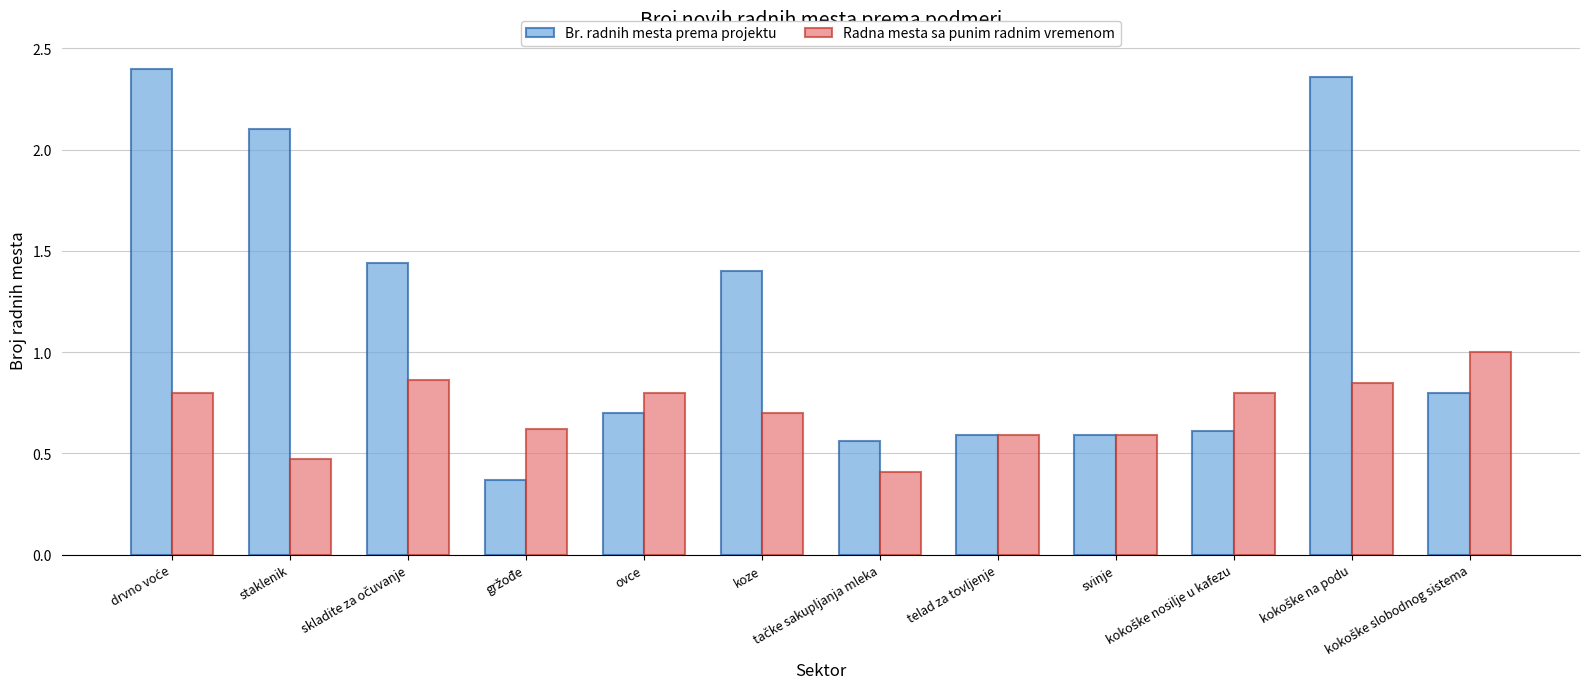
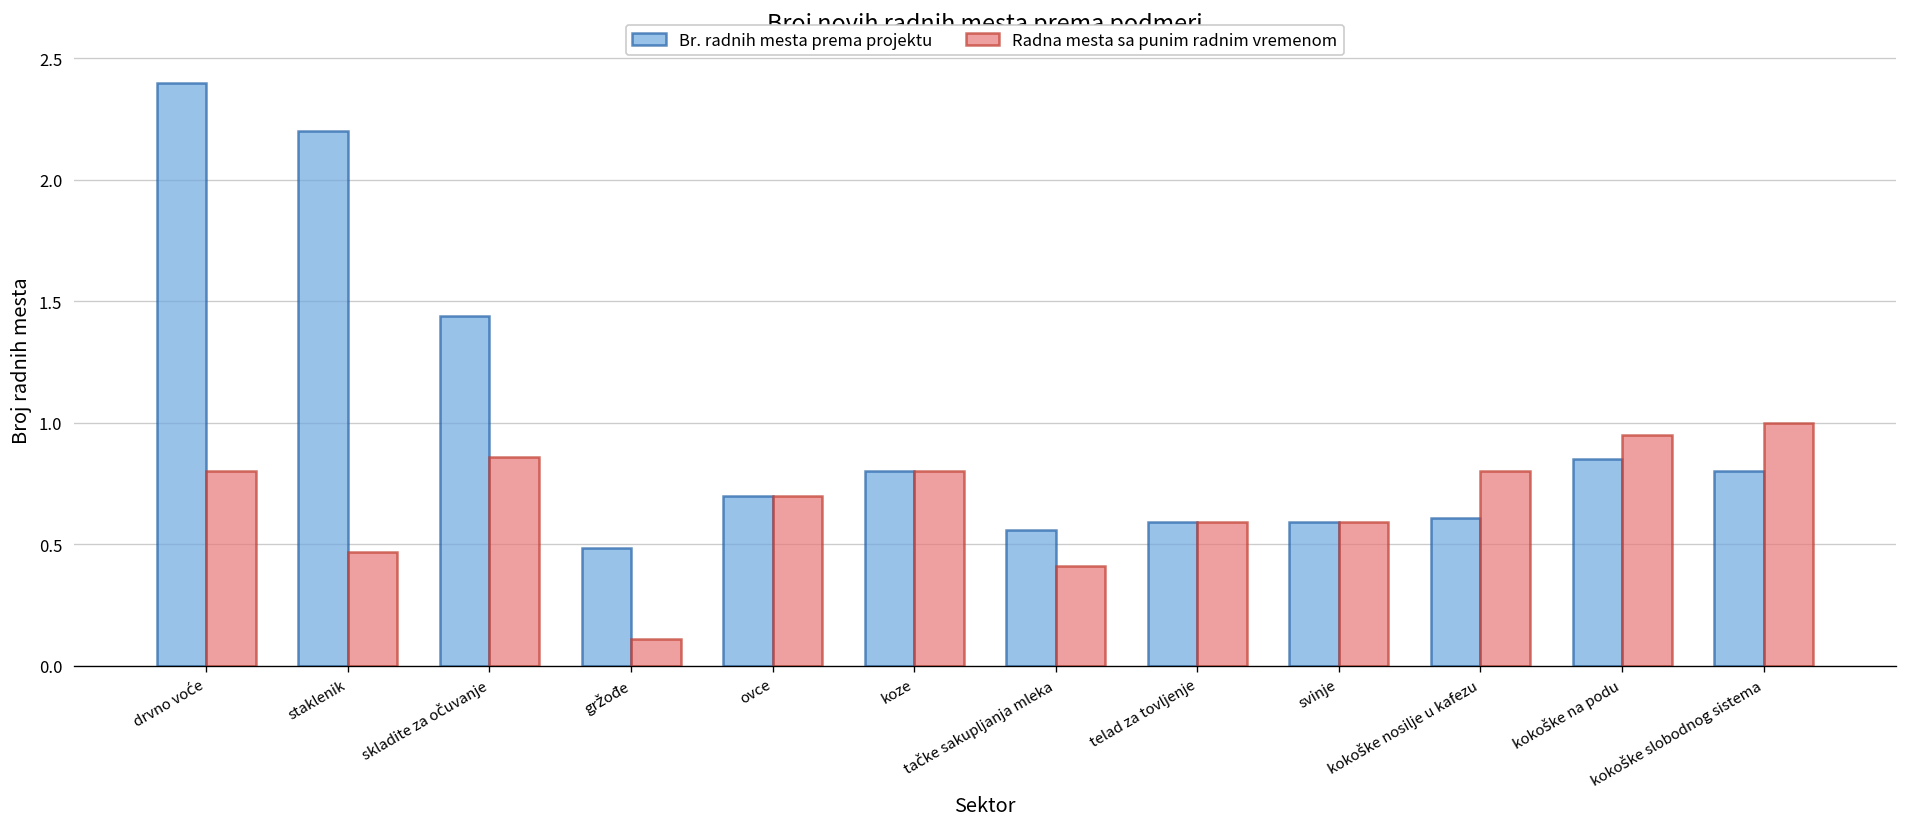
Br. radnih mesta prema projektu, staklenik: 2.1 -> 2.2
Br. radnih mesta prema projektu, gržođe: 0.37 -> 0.49
Radna mesta sa punim radnim vremenom, gržođe: 0.62 -> 0.11
Radna mesta sa punim radnim vremenom, ovce: 0.8 -> 0.7
Br. radnih mesta prema projektu, koze: 1.4 -> 0.8
Radna mesta sa punim radnim vremenom, koze: 0.7 -> 0.8
Br. radnih mesta prema projektu, kokoške na podu: 2.36 -> 0.85
Radna mesta sa punim radnim vremenom, kokoške na podu: 0.85 -> 0.95
